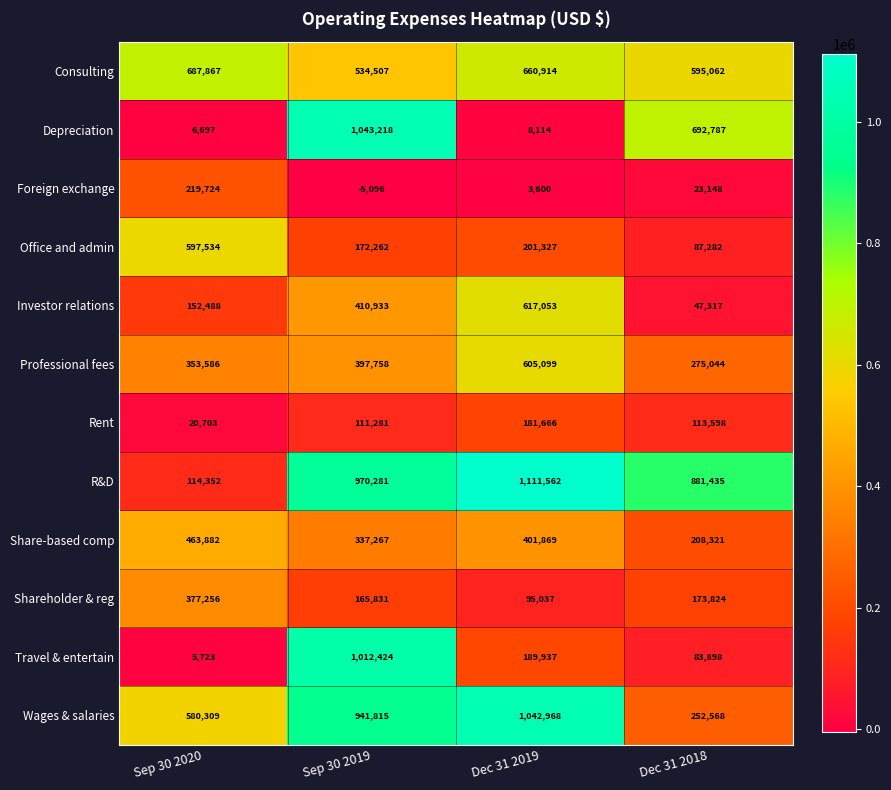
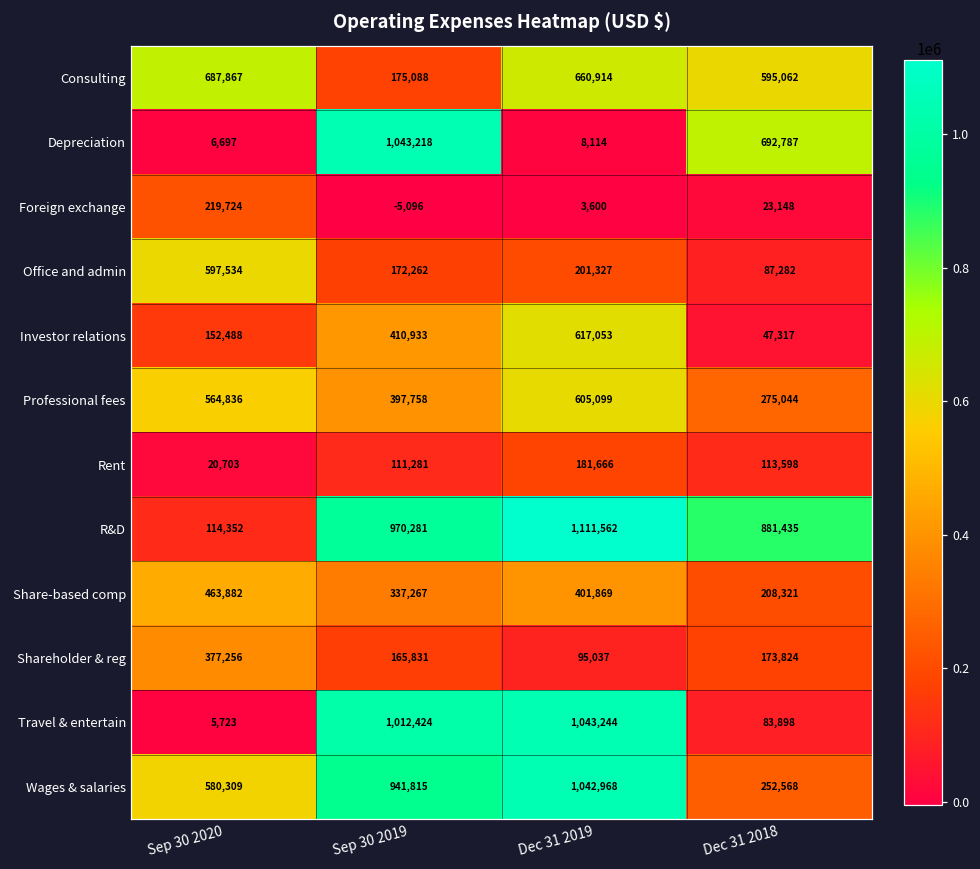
Consulting, Sep 30 2019: 534,507 -> 175,088
Professional fees, Sep 30 2020: 353,586 -> 564,836
Travel & entertain, Dec 31 2019: 189,937 -> 1,043,244
